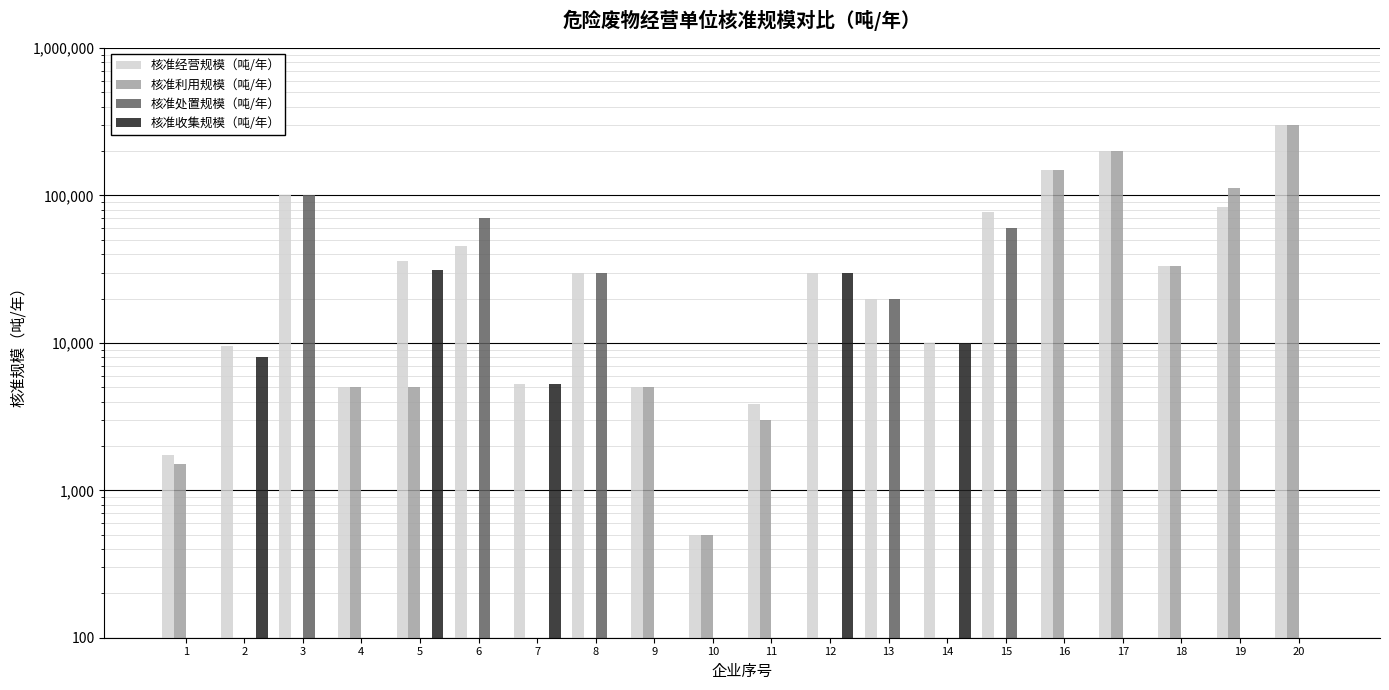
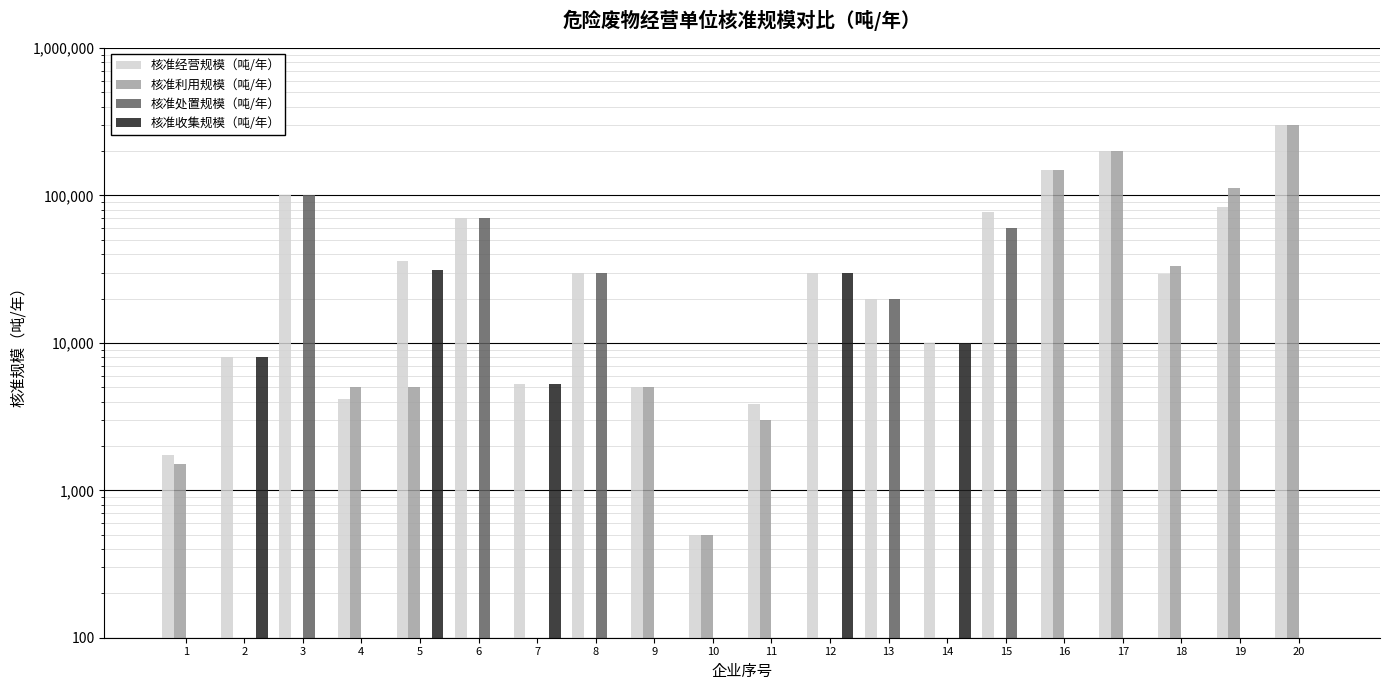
核准经营规模（吨/年）, 2: 10,000 -> 8,000
核准经营规模（吨/年）, 4: 5,000 -> 4,200
核准经营规模（吨/年）, 6: 45,000 -> 70,000
核准经营规模（吨/年）, 18: 33,000 -> 29,000
